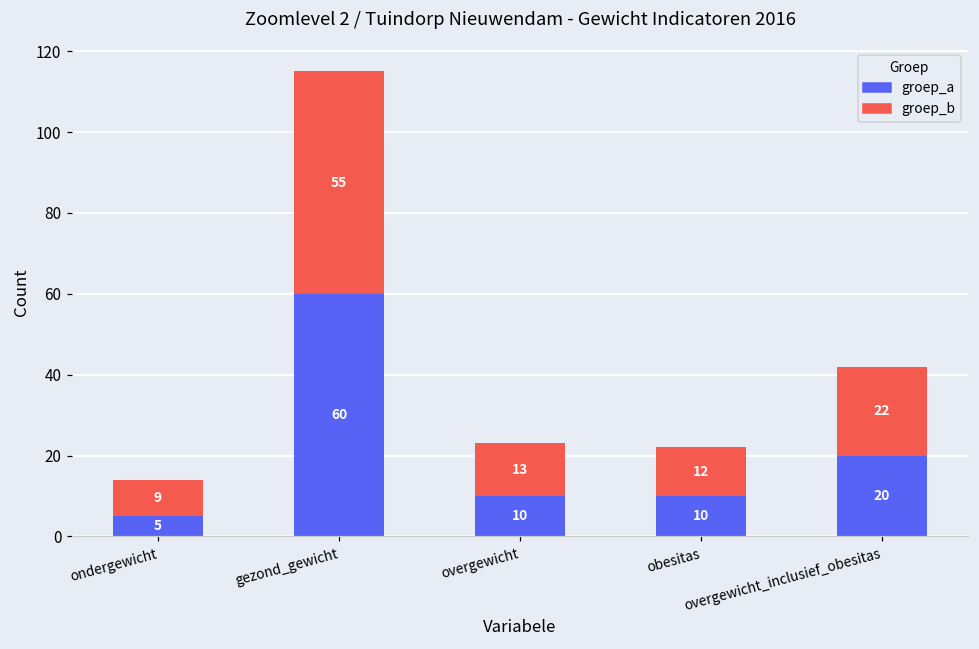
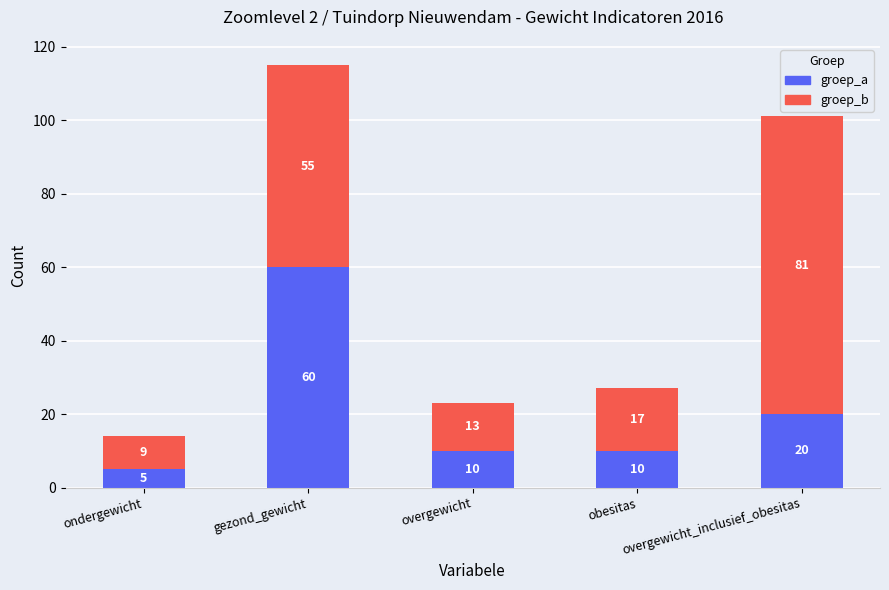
groep_b, obesitas: 12 -> 17
groep_b, overgewicht_inclusief_obesitas: 22 -> 81
